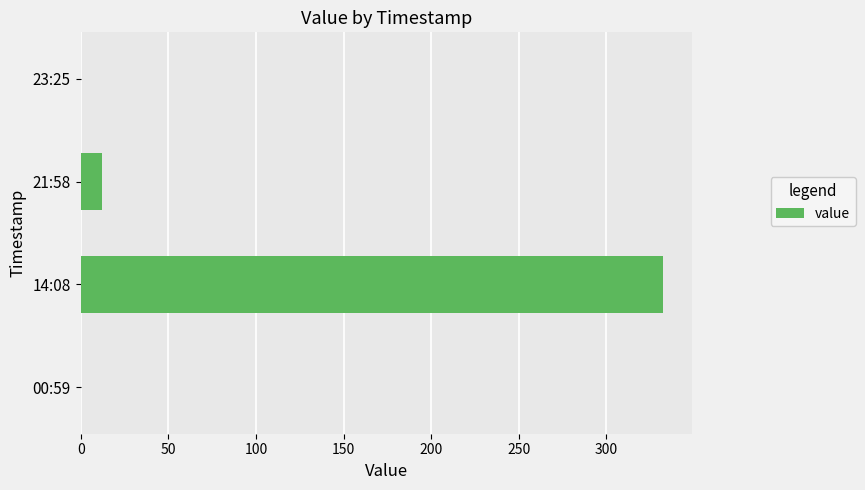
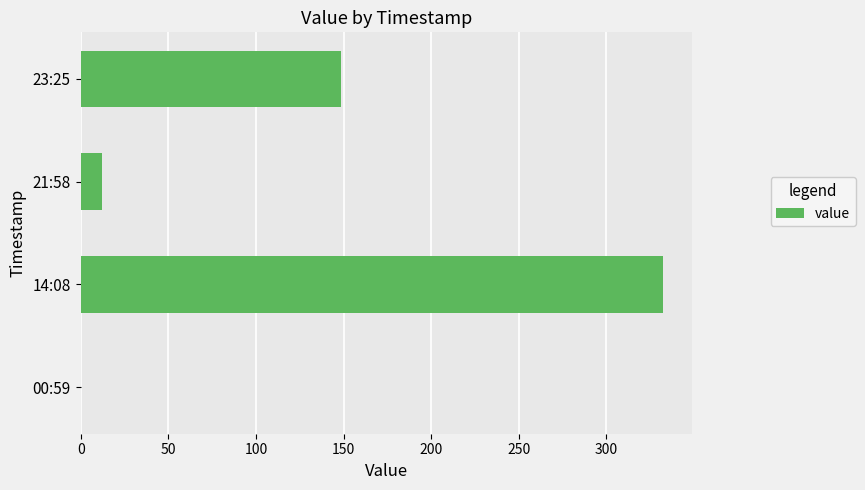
23:25: 0 -> 149
